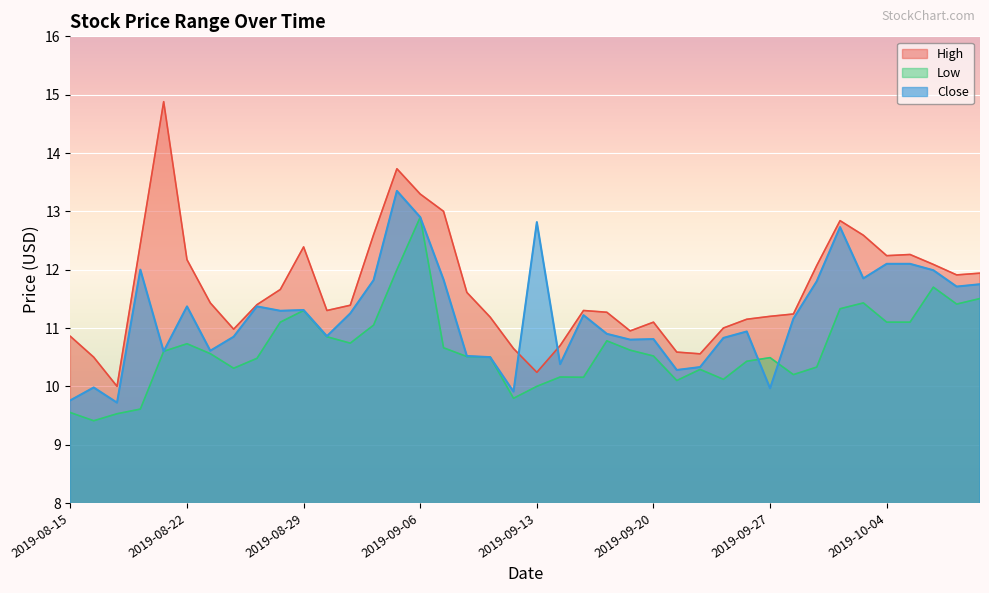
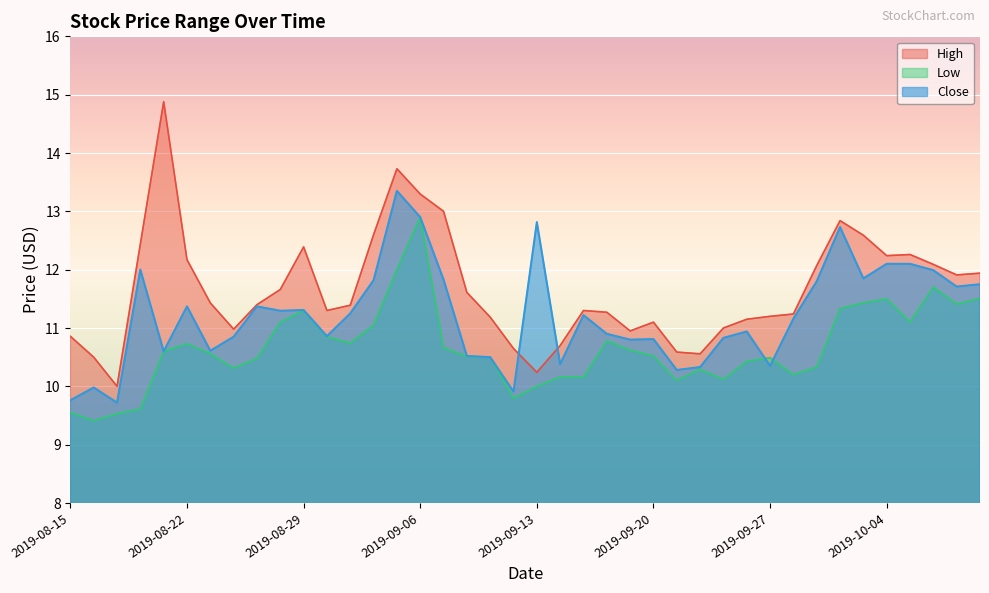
Close, 2019-09-27: 10.0 -> 10.4
Low, 2019-10-04: 11.1 -> 11.5
